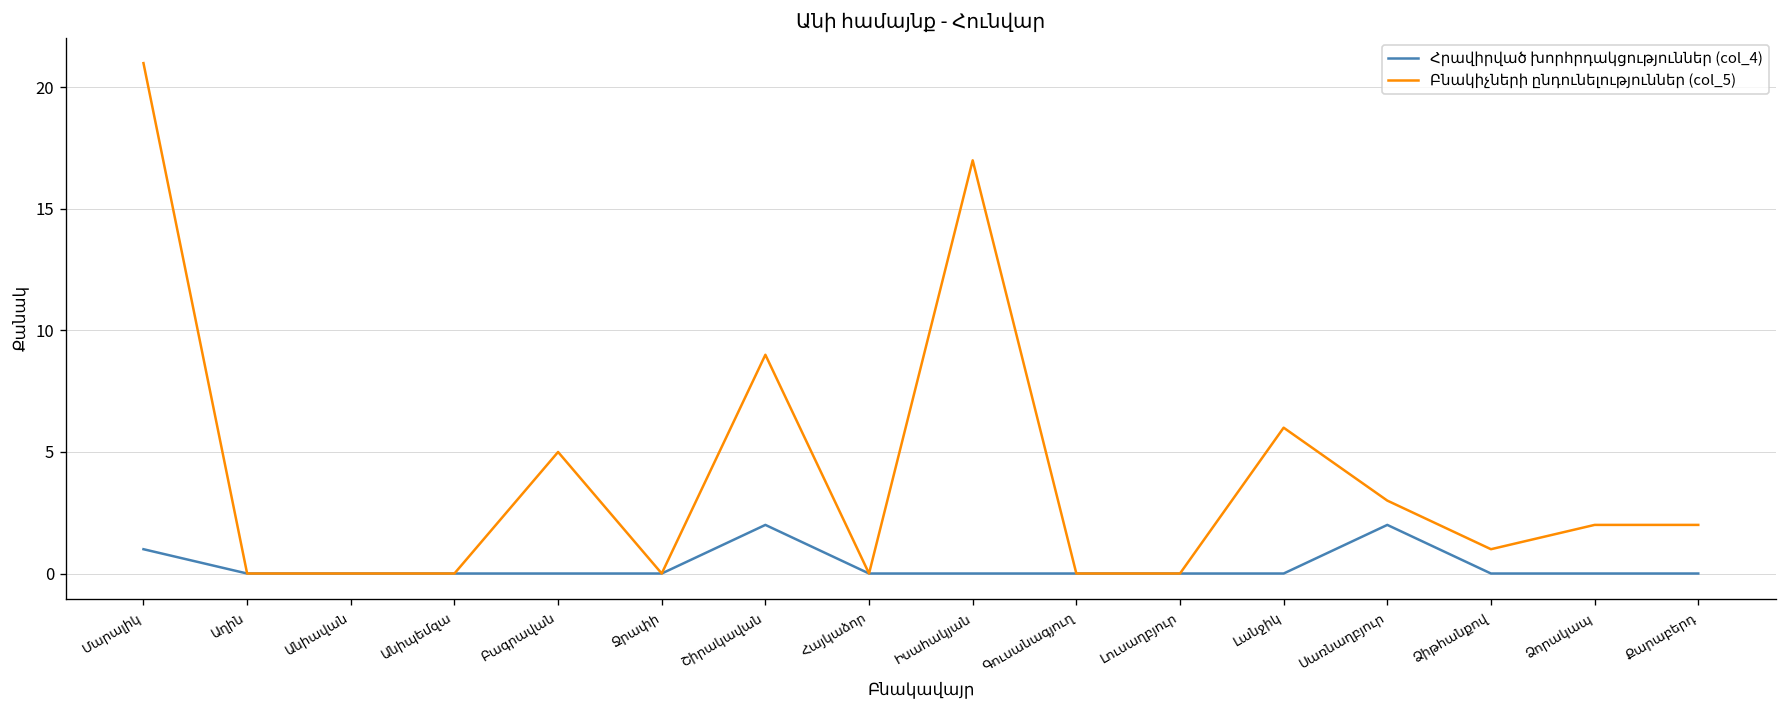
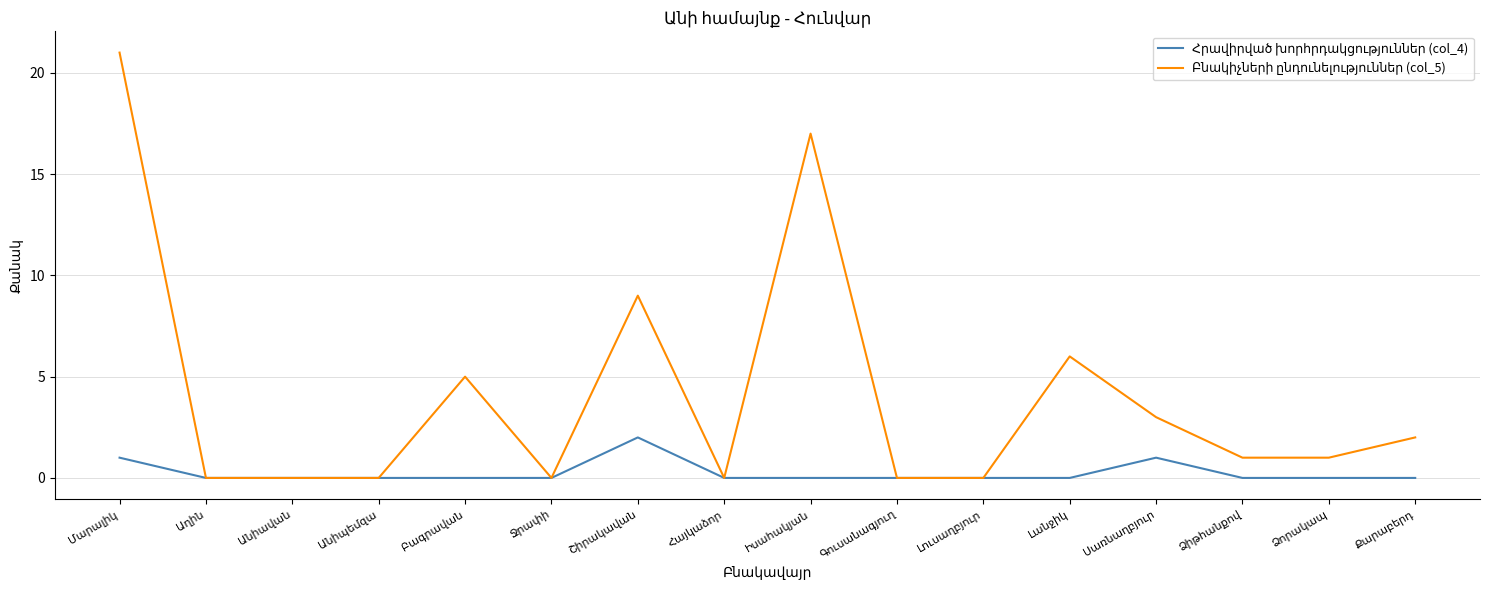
Հրավիրված խորհրդակցություններ (col_4), Սառնաղբյուր: 2 -> 1
Բնակիչների ընդունելություններ (col_5), Ձորակապ: 2 -> 1
